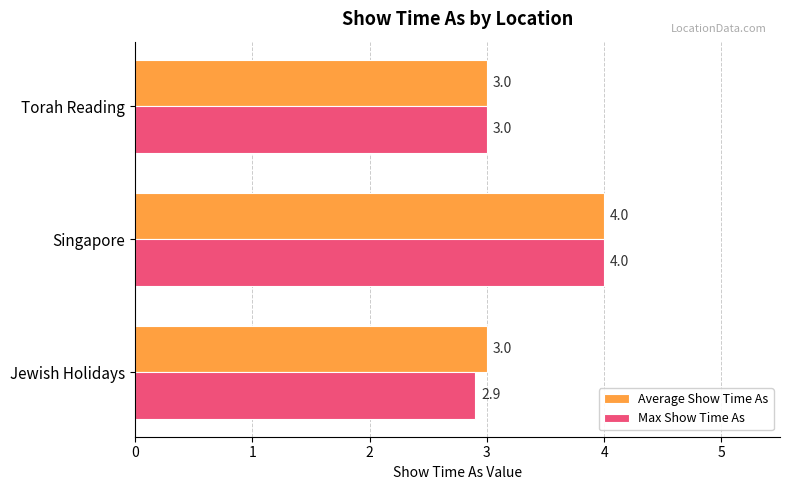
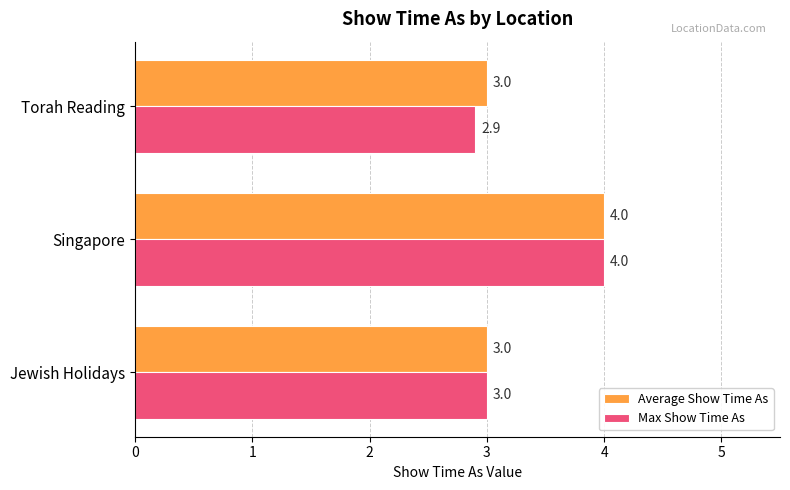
Max Show Time As, Torah Reading: 3.0 -> 2.9
Max Show Time As, Jewish Holidays: 2.9 -> 3.0
